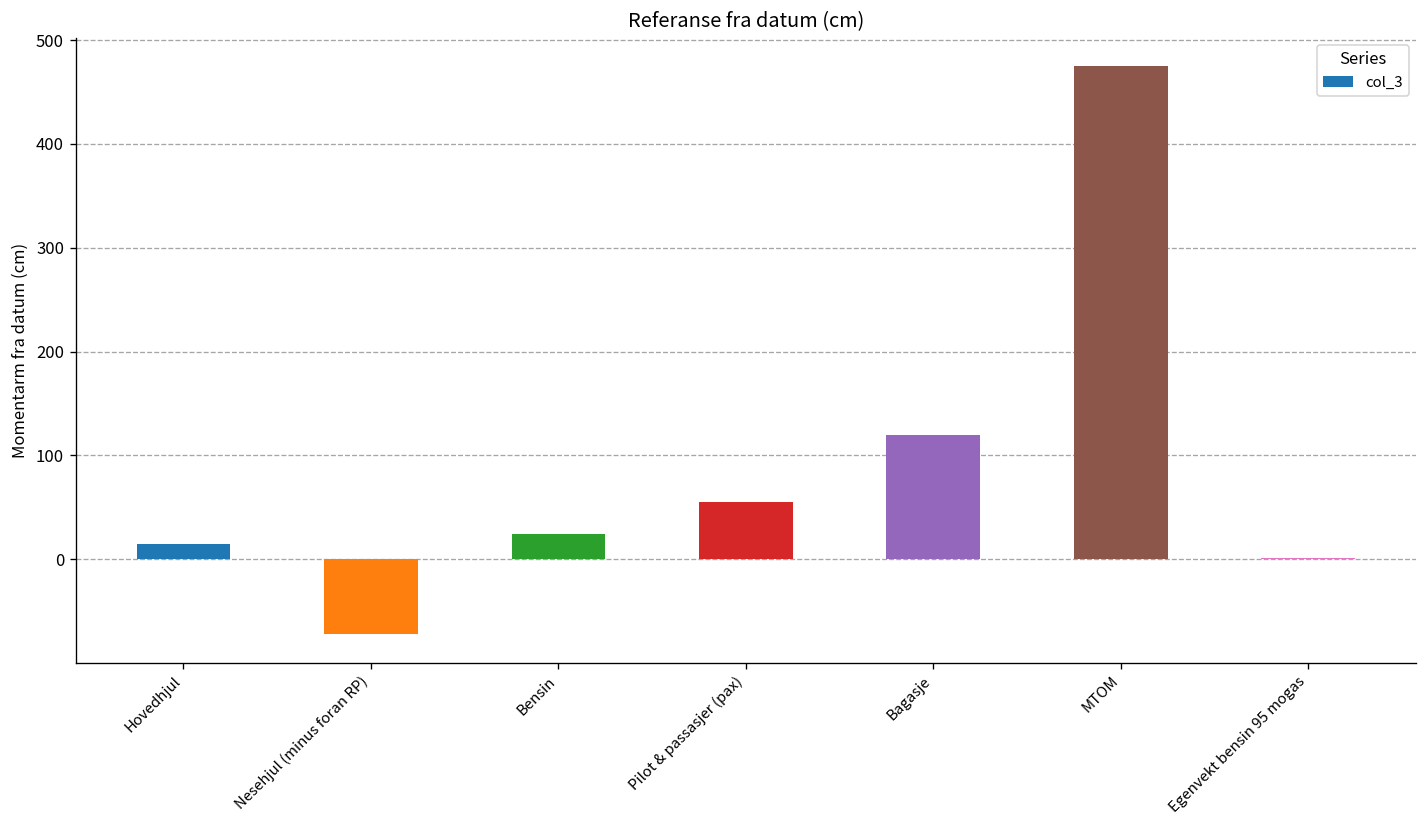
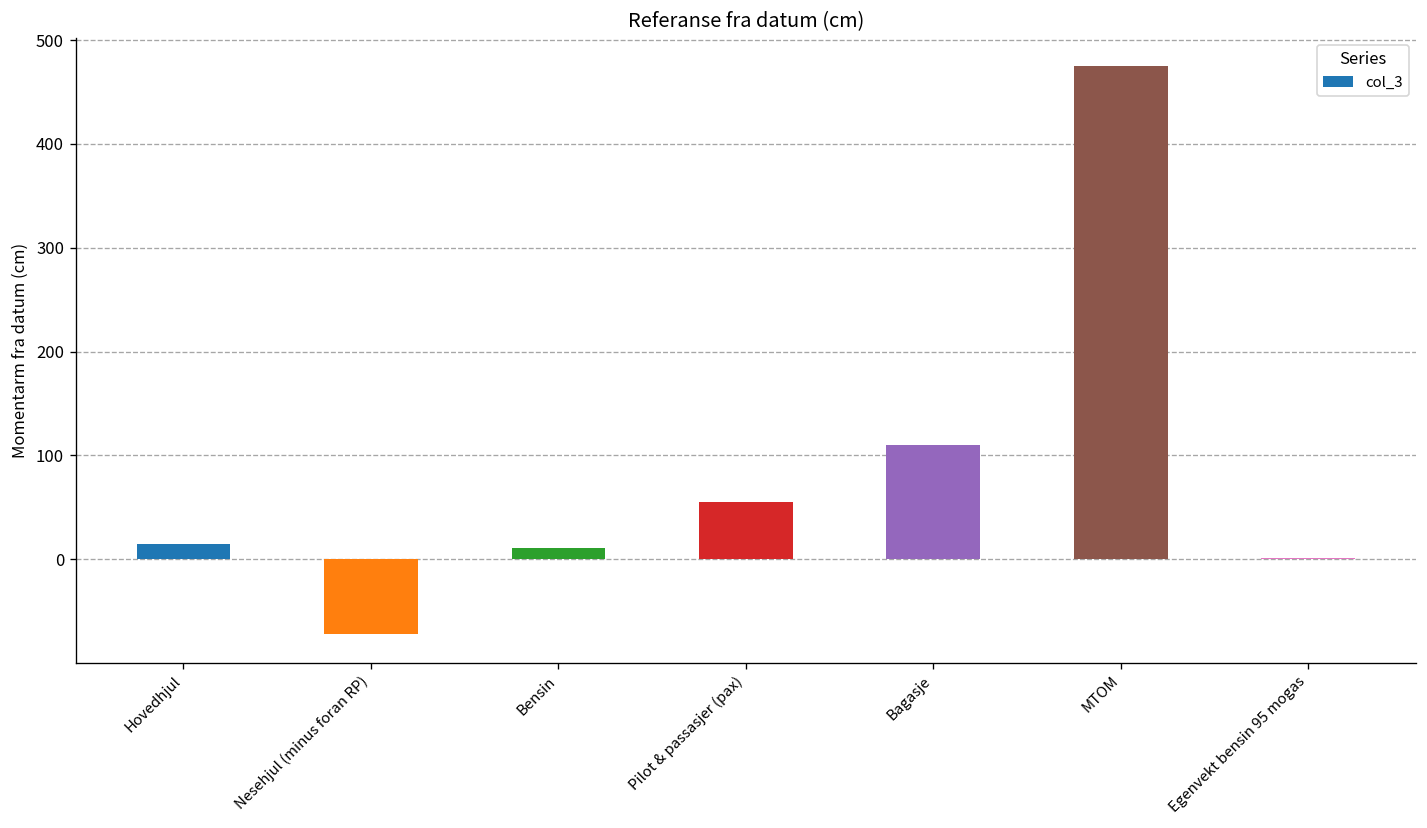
Bensin: 20 -> 10
Bagasje: 120 -> 110
